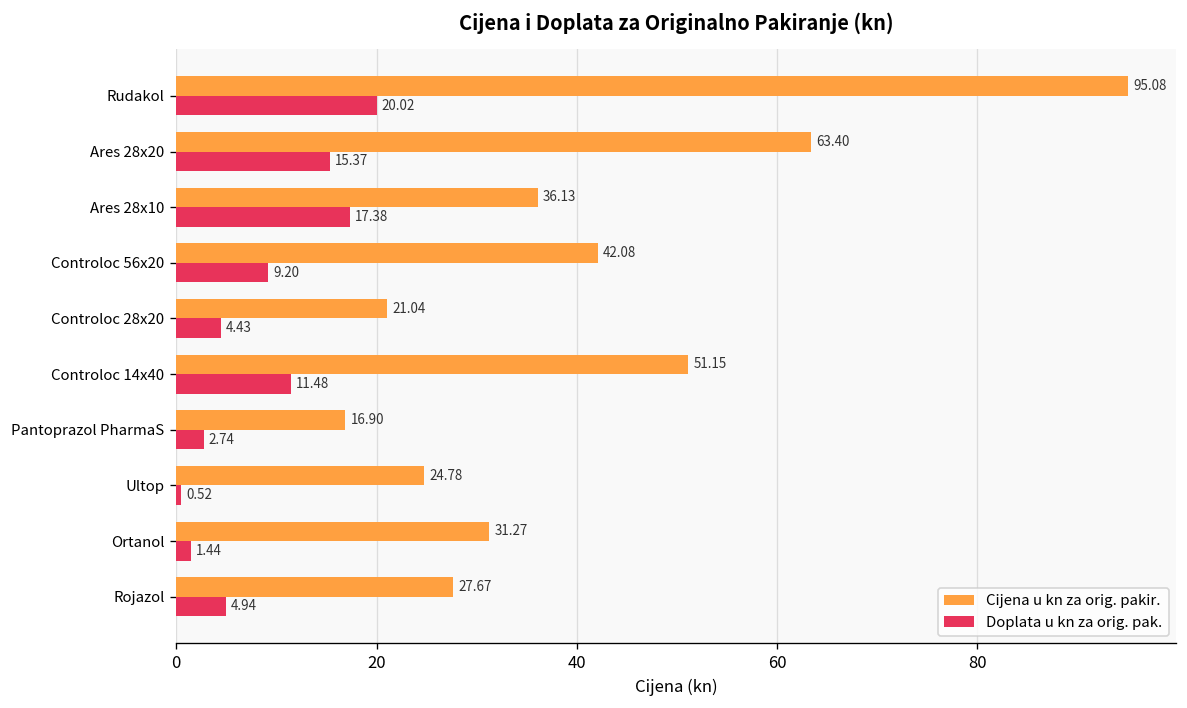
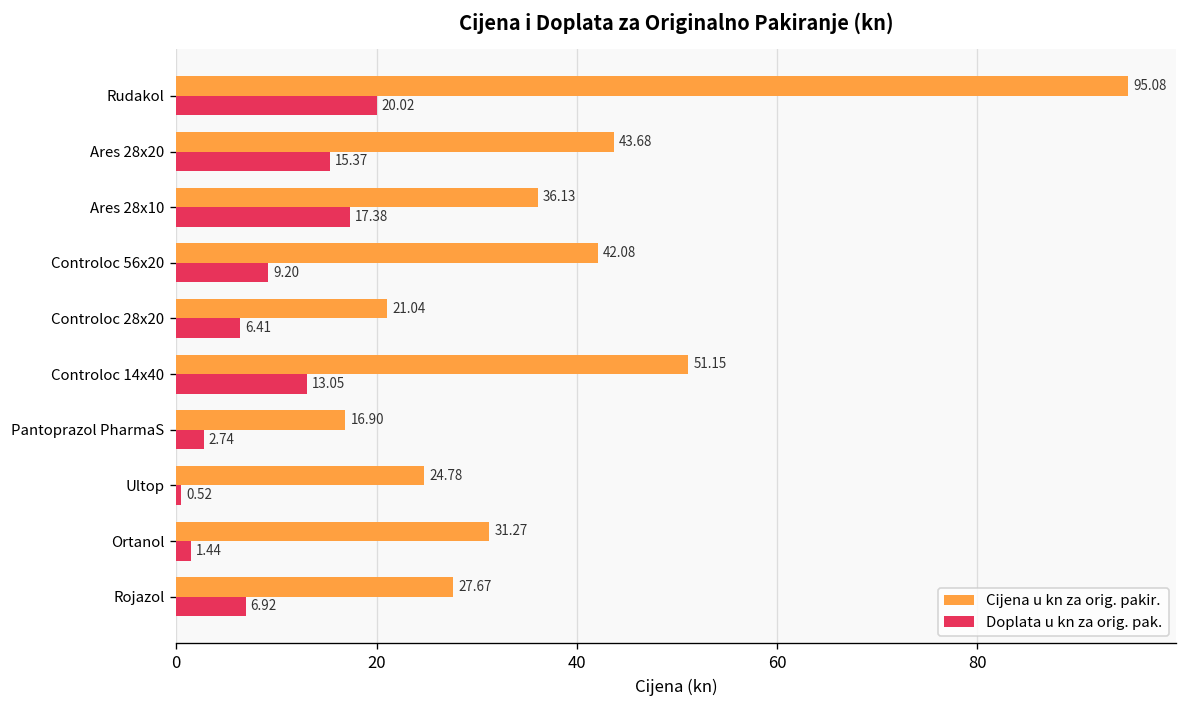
Cijena u kn za orig. pakir., Ares 28x20: 63.40 -> 43.68
Doplata u kn za orig. pak., Controloc 28x20: 4.43 -> 6.41
Doplata u kn za orig. pak., Controloc 14x40: 11.48 -> 13.05
Doplata u kn za orig. pak., Rojazol: 4.94 -> 6.92
